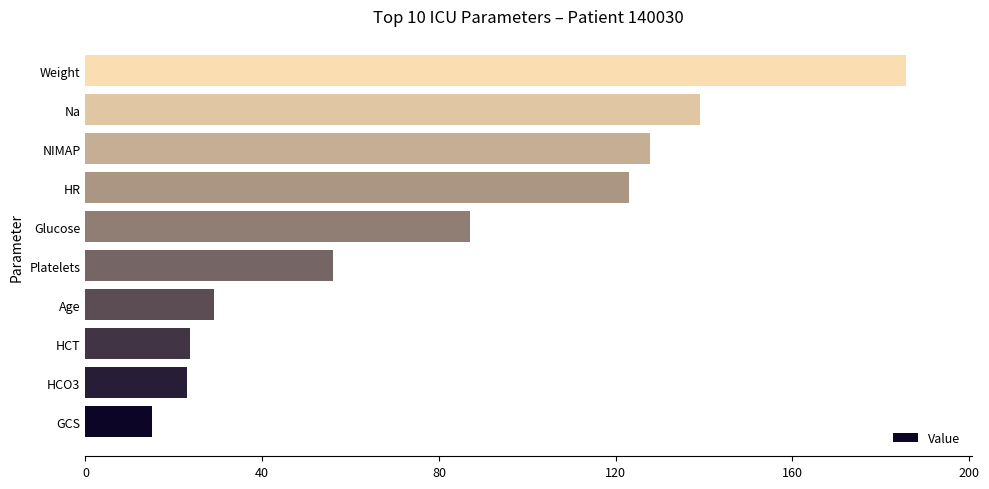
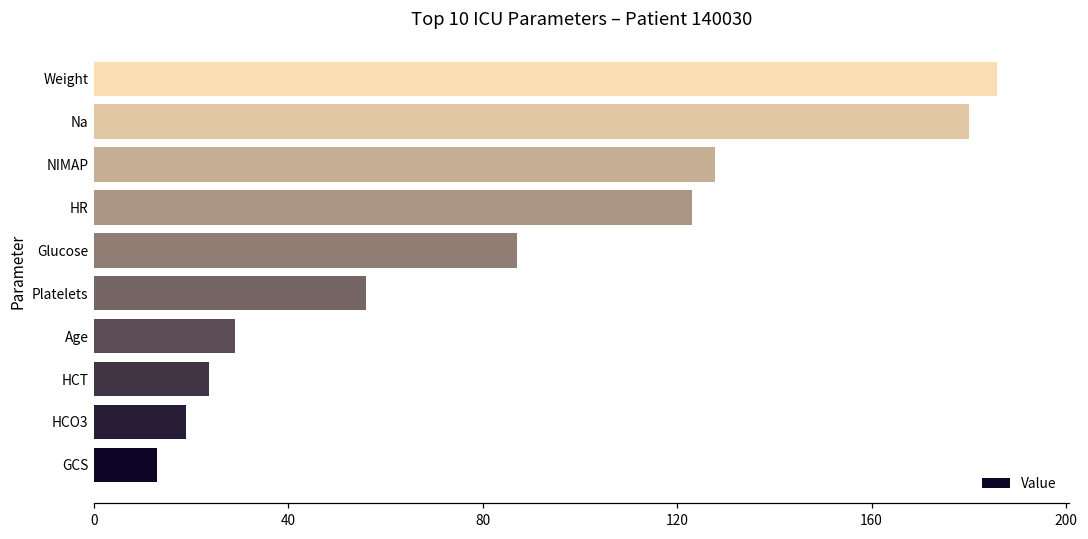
Na: 139 -> 180
HCO3: 23 -> 19
GCS: 15 -> 13
